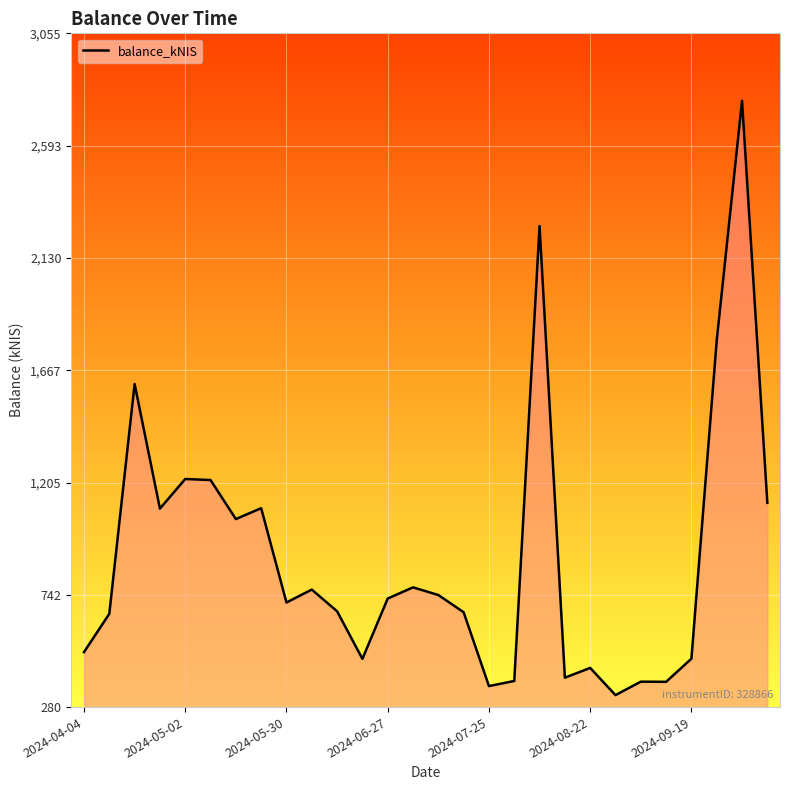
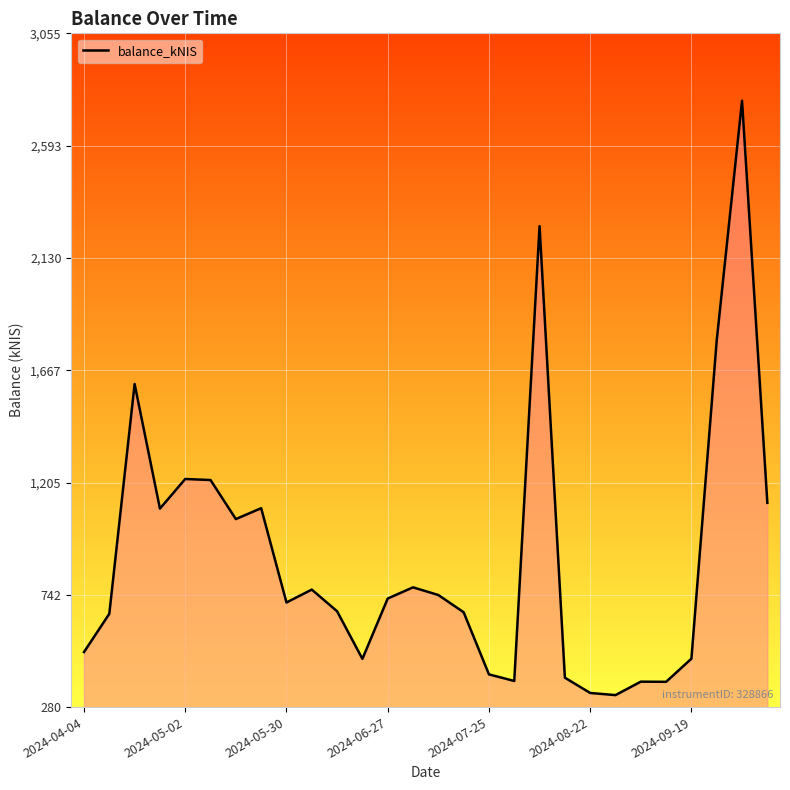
2024-07-25: 370 -> 410
2024-08-22: 440 -> 340
